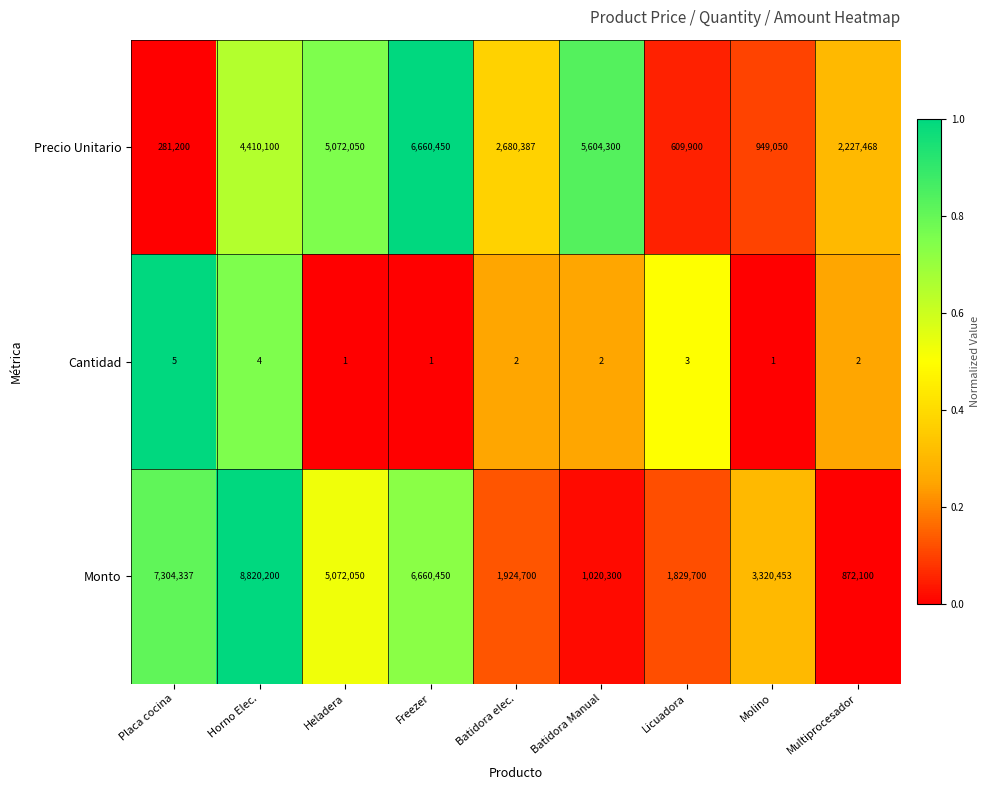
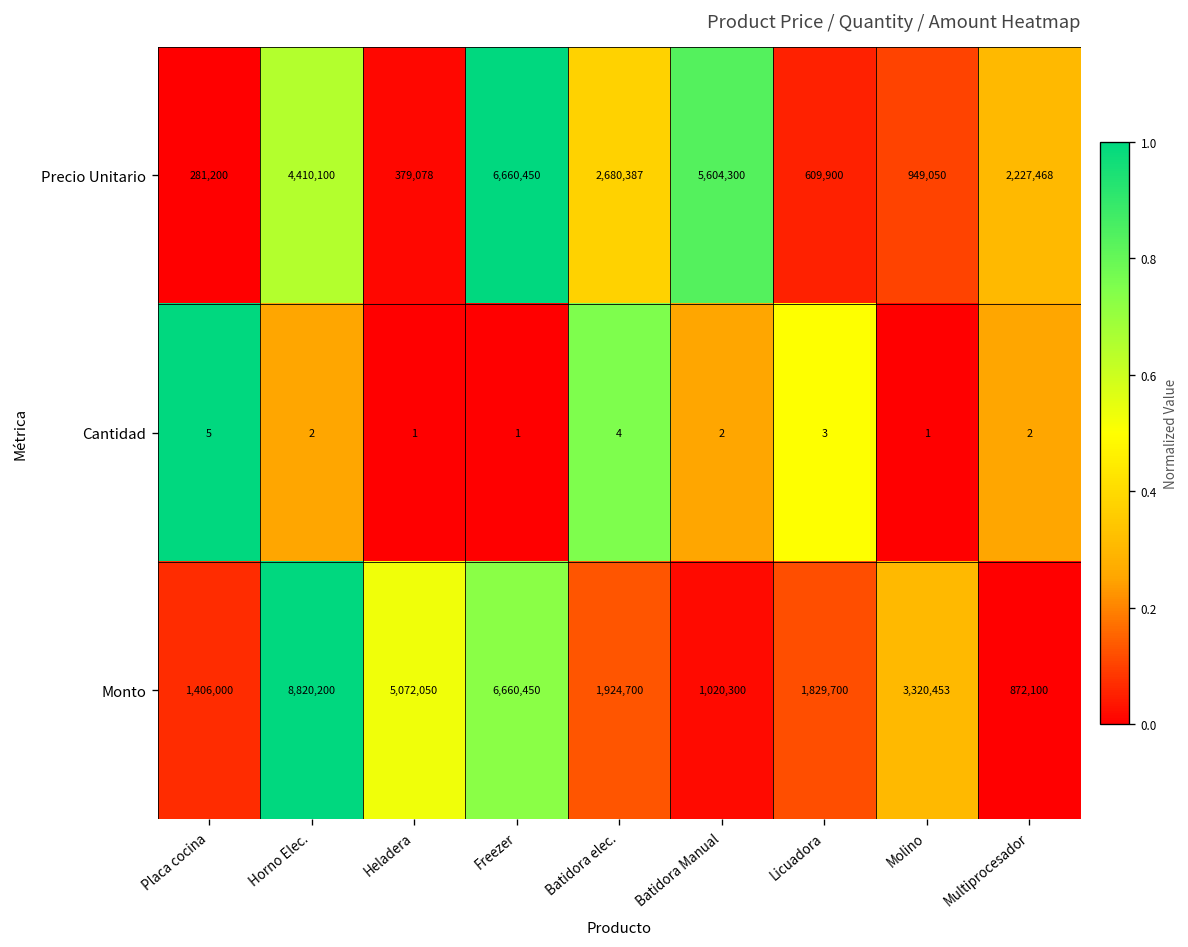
Precio Unitario, Heladera: 5,072,050 -> 379,078
Cantidad, Horno Elec.: 4 -> 2
Cantidad, Batidora elec.: 2 -> 4
Monto, Placa cocina: 7,304,337 -> 1,406,000
